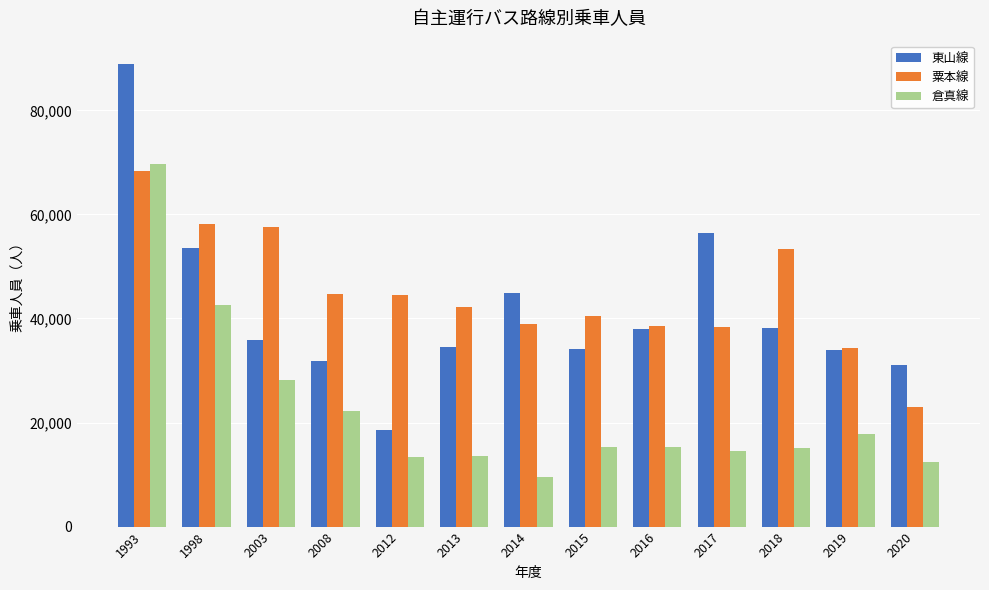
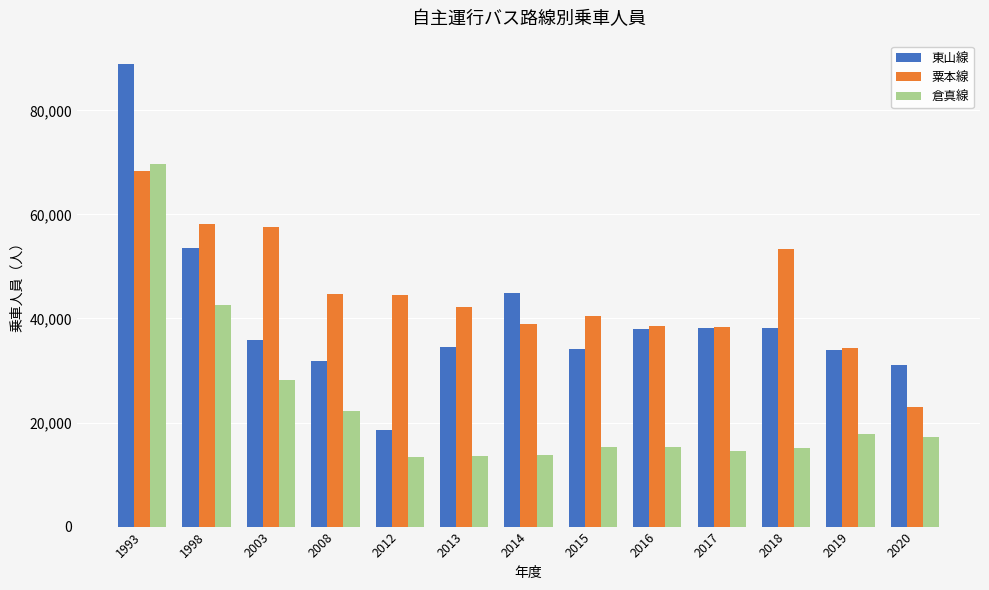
倉真線, 2014: 10,000 -> 14,000
東山線, 2017: 57,000 -> 38,000
倉真線, 2020: 12,000 -> 17,000
